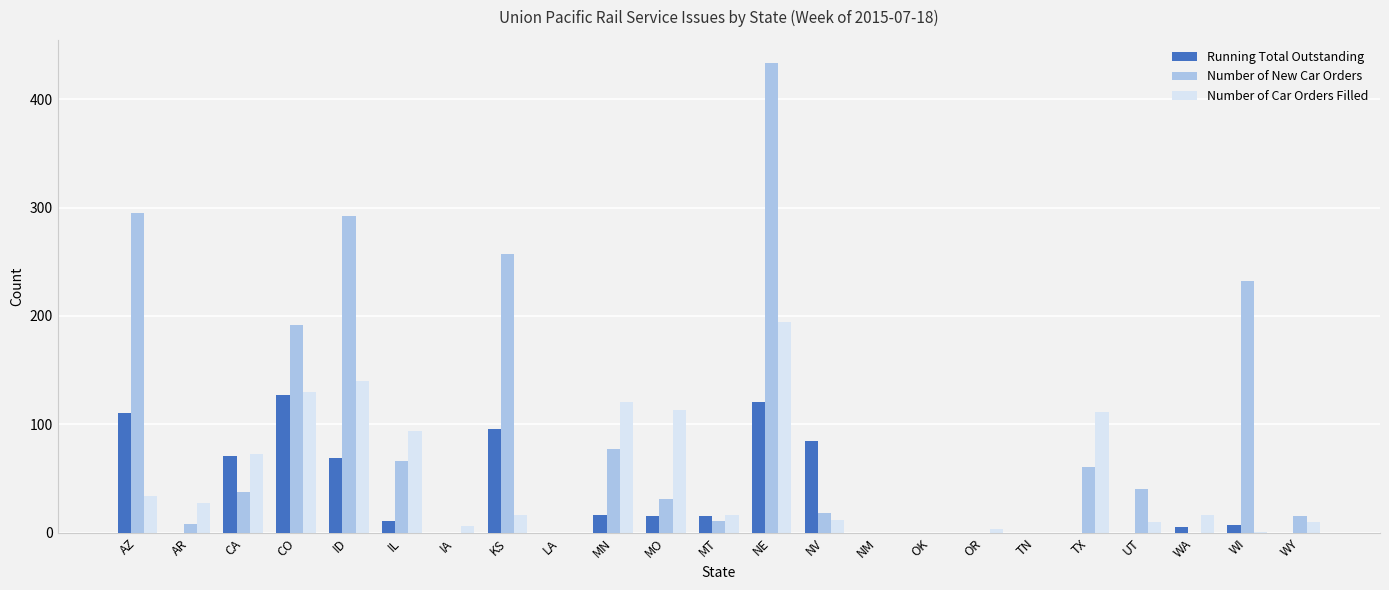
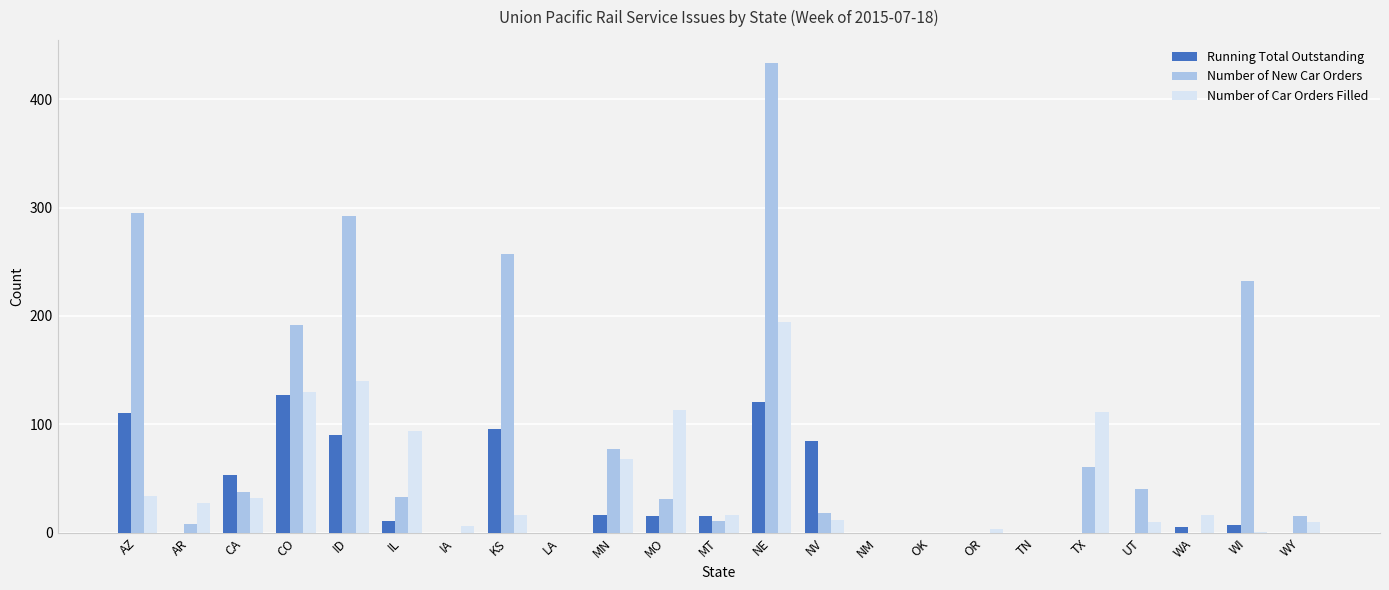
Running Total Outstanding, CA: 71 -> 53
Number of Car Orders Filled, CA: 73 -> 32
Running Total Outstanding, ID: 69 -> 90
Number of New Car Orders, IL: 66 -> 33
Number of Car Orders Filled, MN: 121 -> 68
